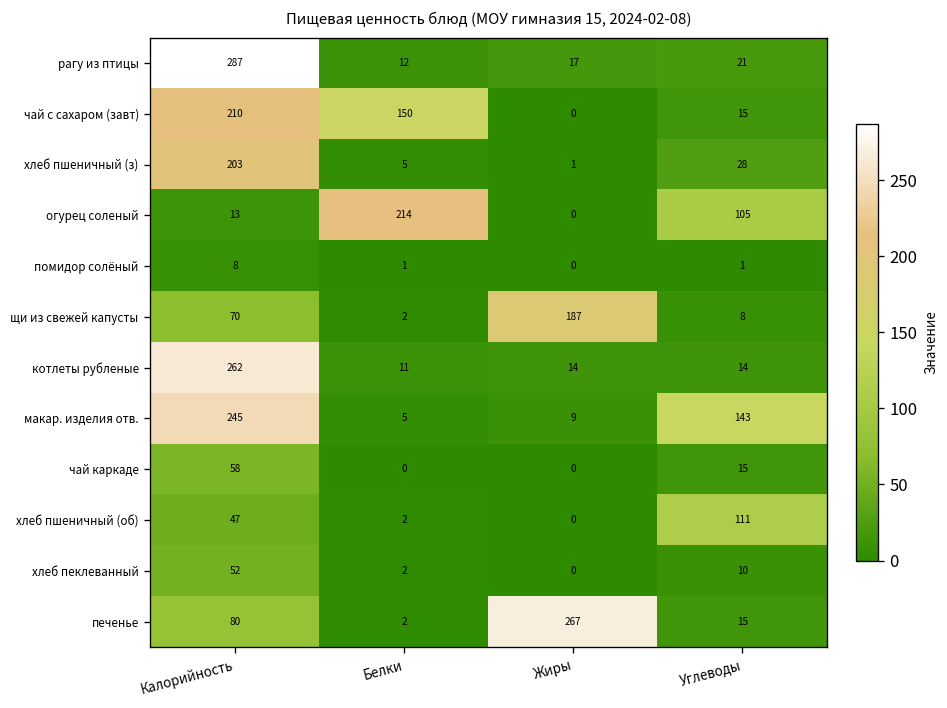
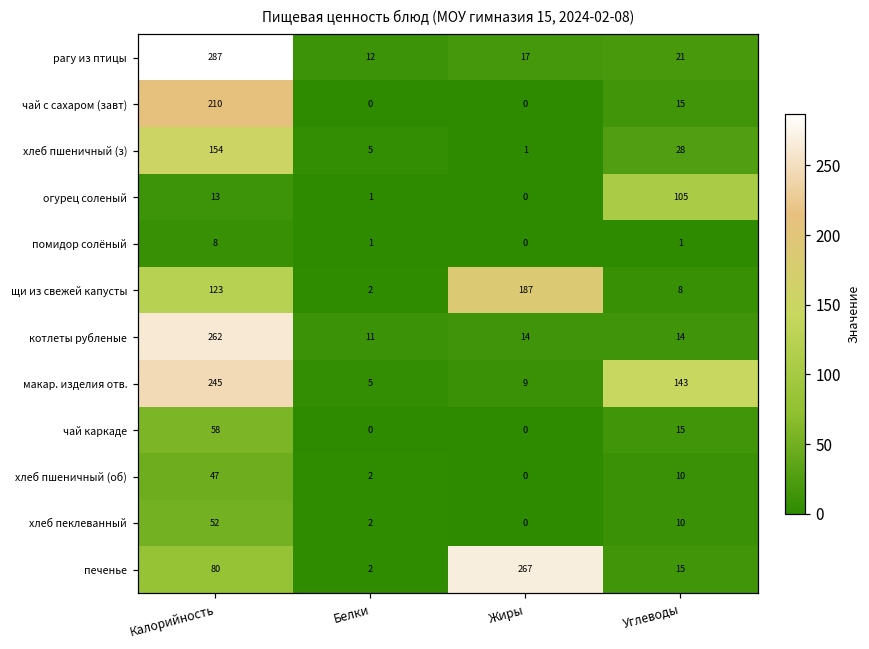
чай с сахаром (завт), Белки: 150 -> 0
хлеб пшеничный (з), Калорийность: 203 -> 154
огурец соленый, Белки: 214 -> 1
щи из свежей капусты, Калорийность: 70 -> 123
хлеб пшеничный (об), Углеводы: 111 -> 10
